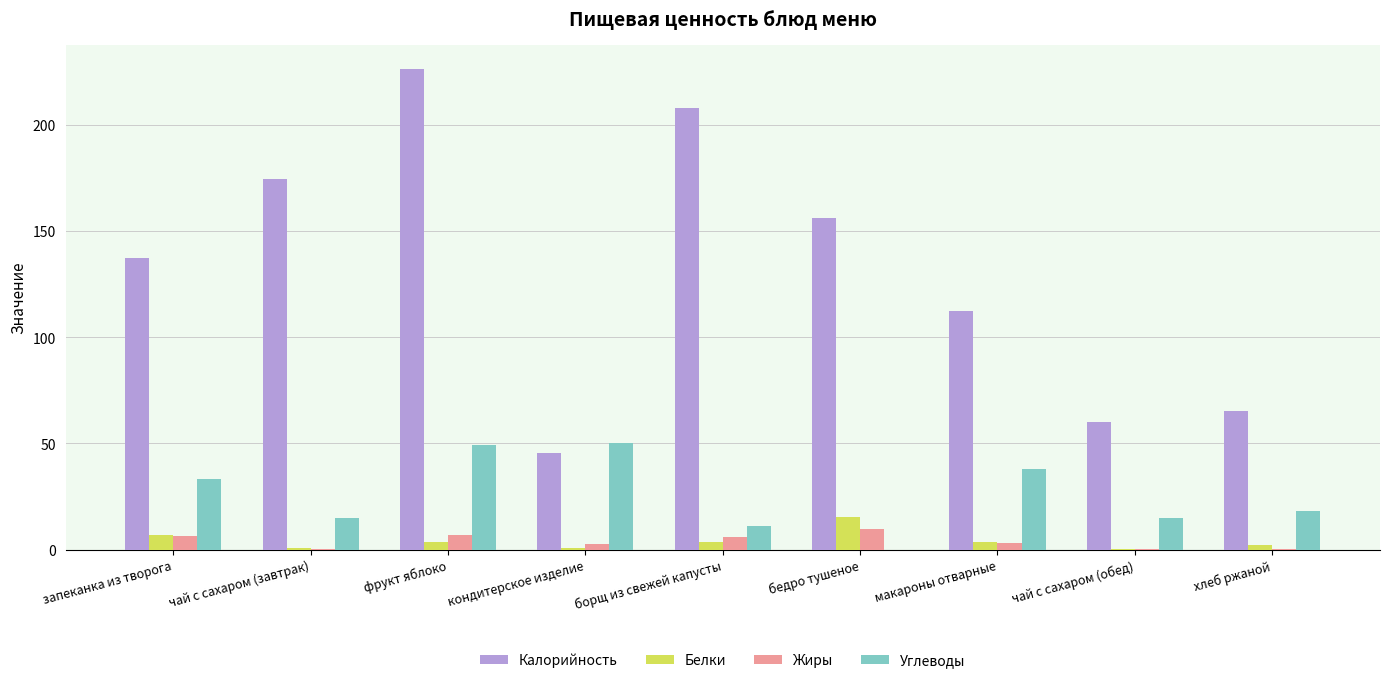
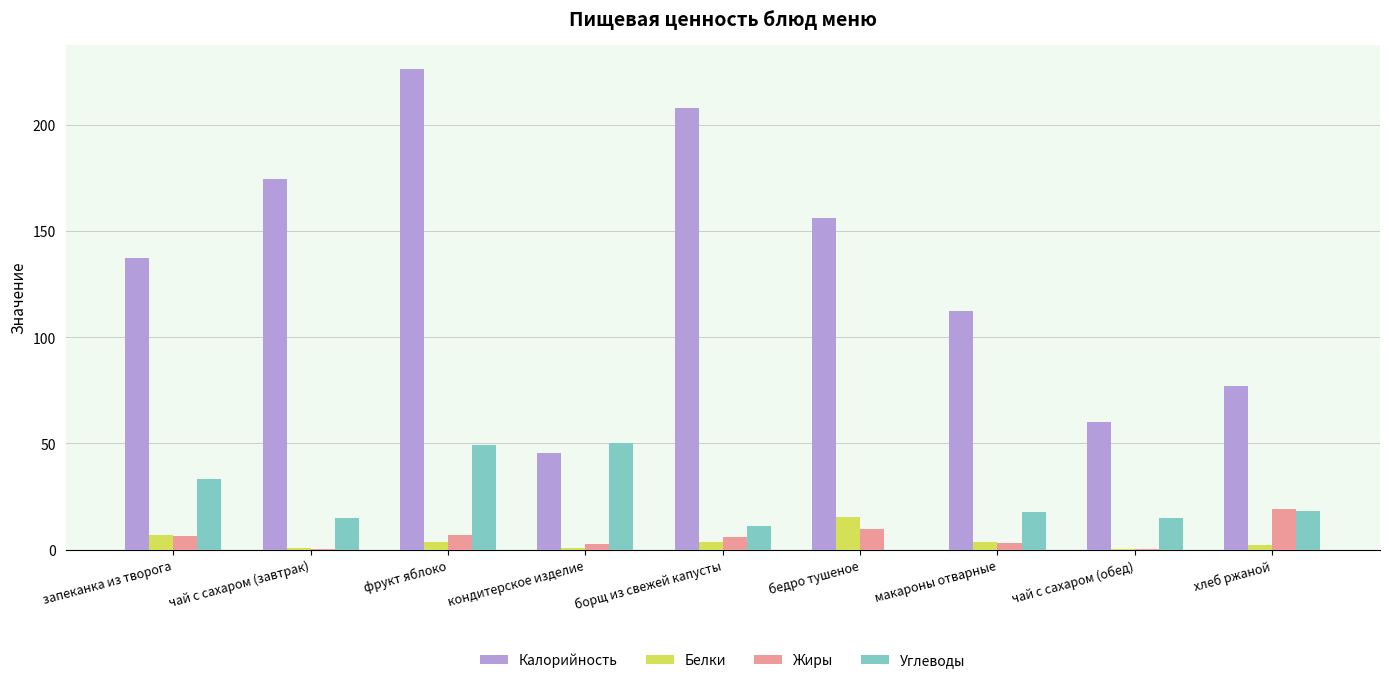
Углеводы, макароны отварные: 38 -> 18
Калорийность, хлеб ржаной: 65 -> 77
Жиры, хлеб ржаной: 0 -> 19
